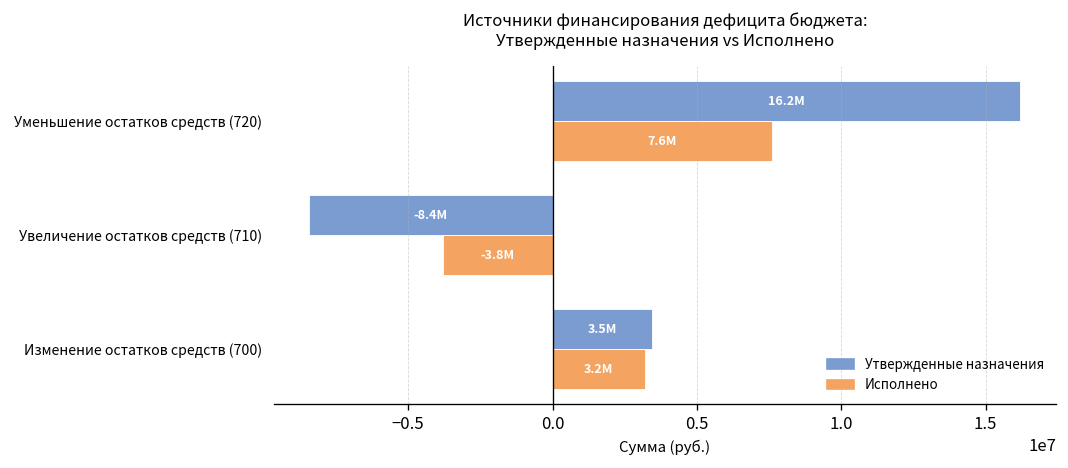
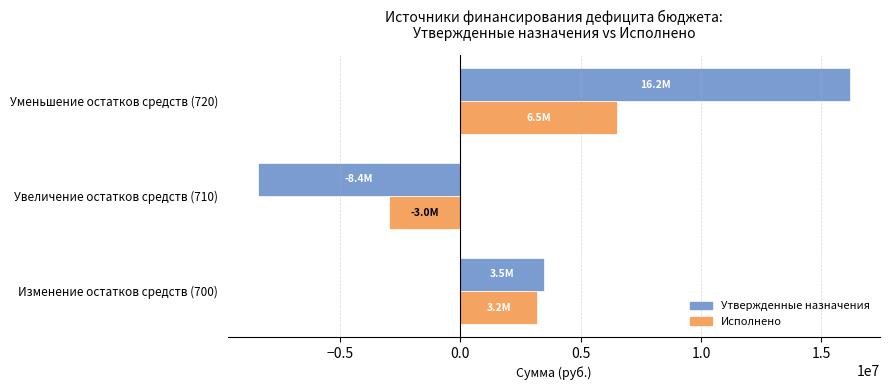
Исполнено, Уменьшение остатков средств (720): 7.6M -> 6.5M
Исполнено, Увеличение остатков средств (710): -3.8M -> -3.0M
